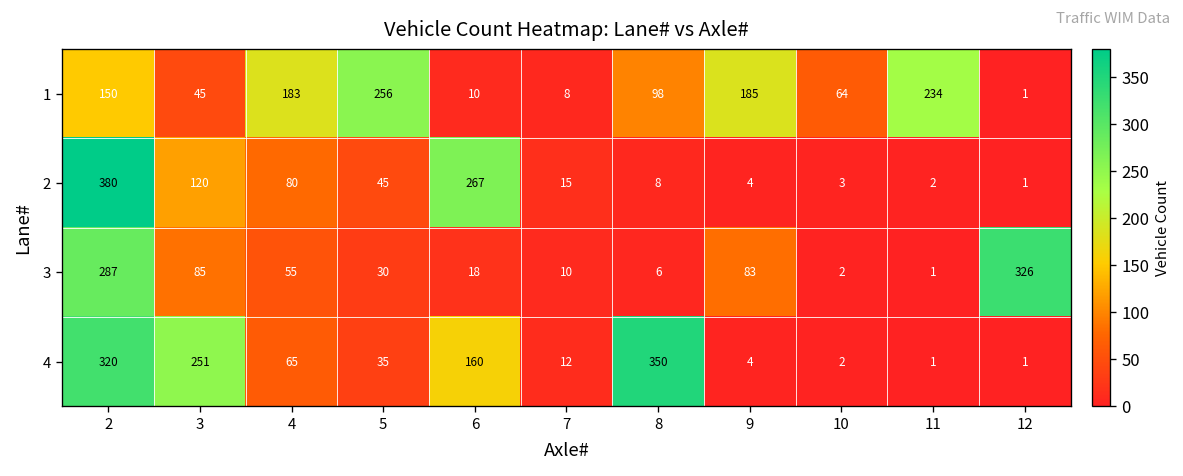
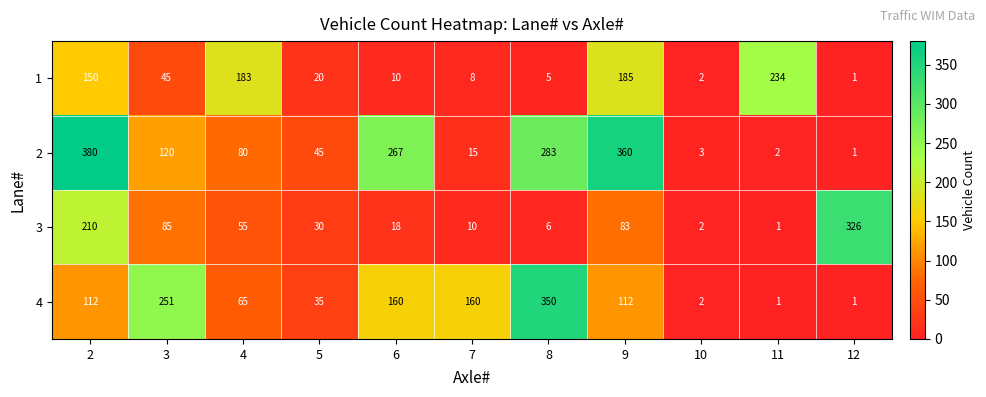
1, 5: 256 -> 20
1, 8: 98 -> 5
1, 10: 64 -> 2
2, 8: 8 -> 283
2, 9: 4 -> 360
3, 2: 287 -> 210
4, 2: 320 -> 112
4, 7: 12 -> 160
4, 9: 4 -> 112
